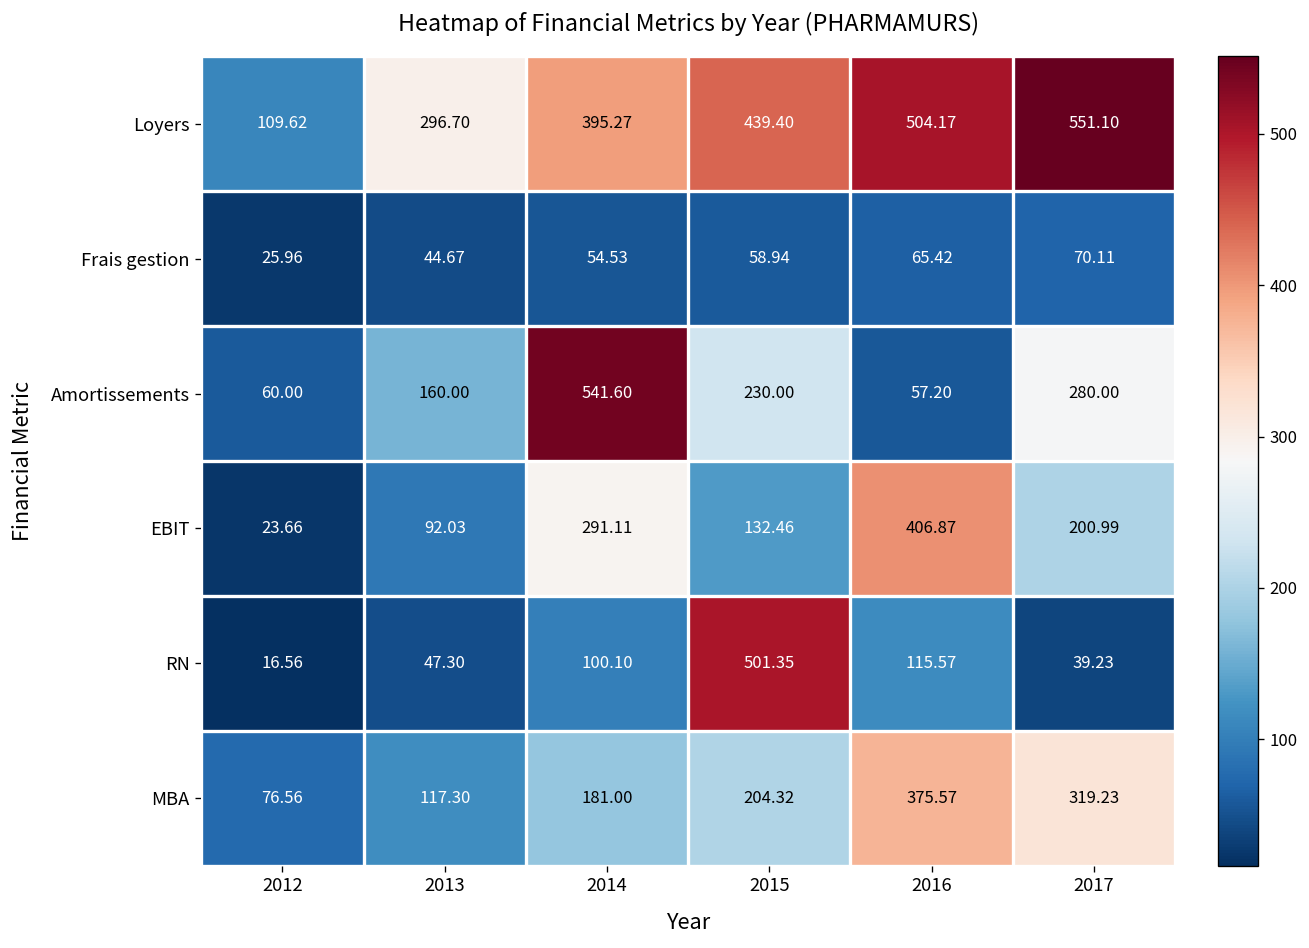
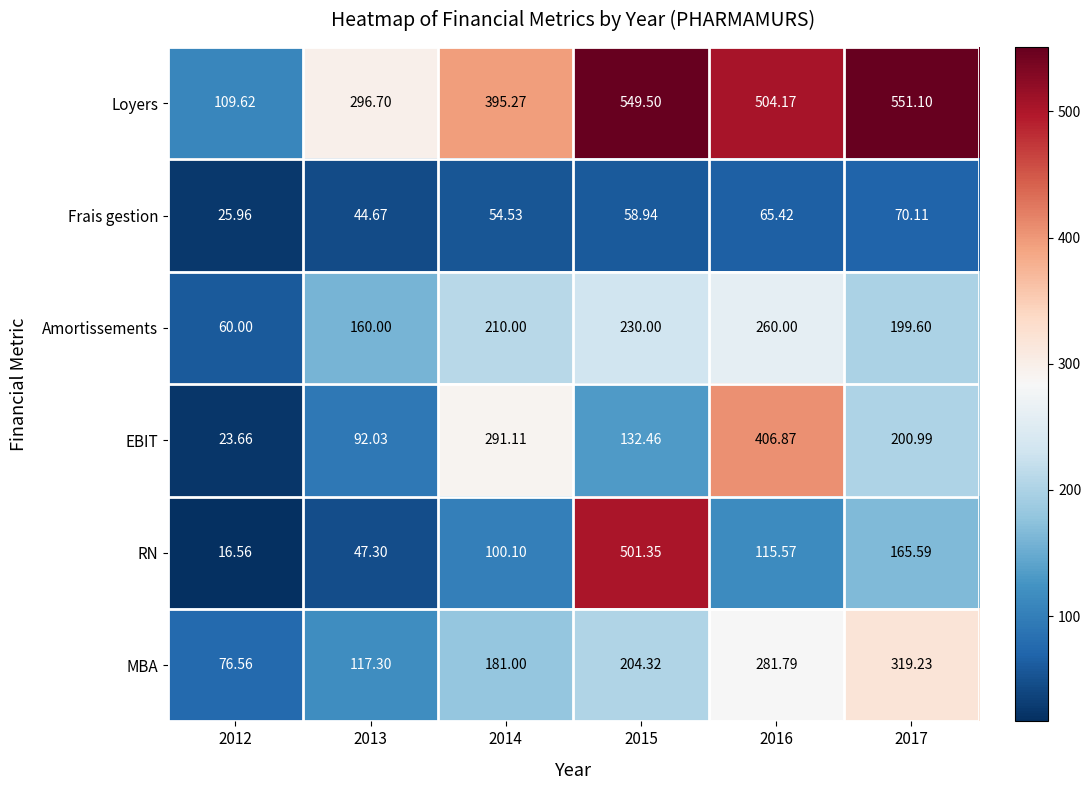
Loyers, 2015: 439.40 -> 549.50
Amortissements, 2014: 541.60 -> 210.00
Amortissements, 2016: 57.20 -> 260.00
Amortissements, 2017: 280.00 -> 199.60
RN, 2017: 39.23 -> 165.59
MBA, 2016: 375.57 -> 281.79
